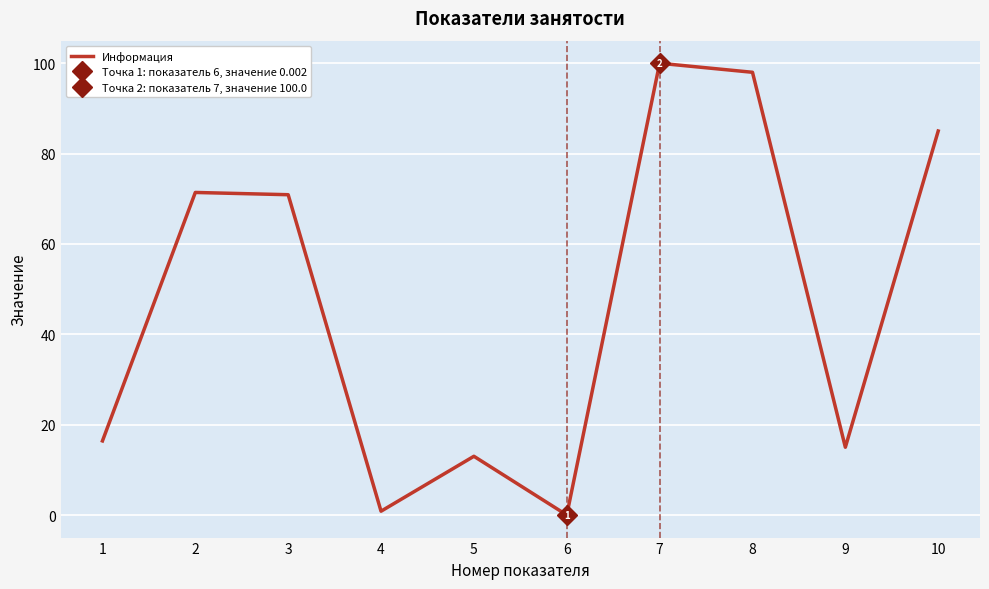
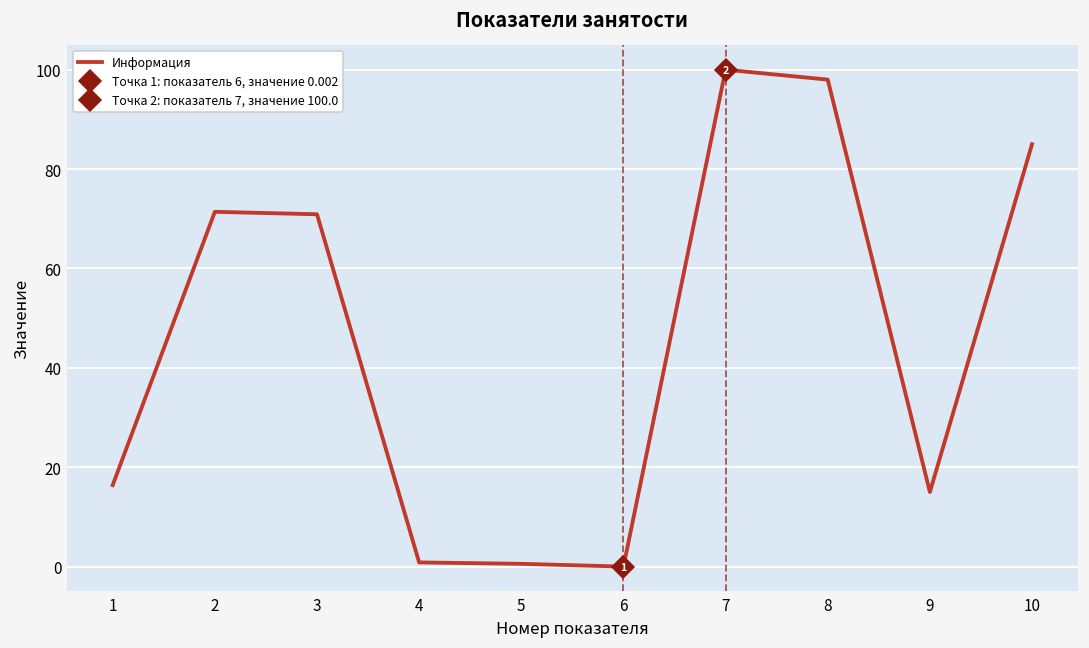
Информация, 5: 13 -> 1
